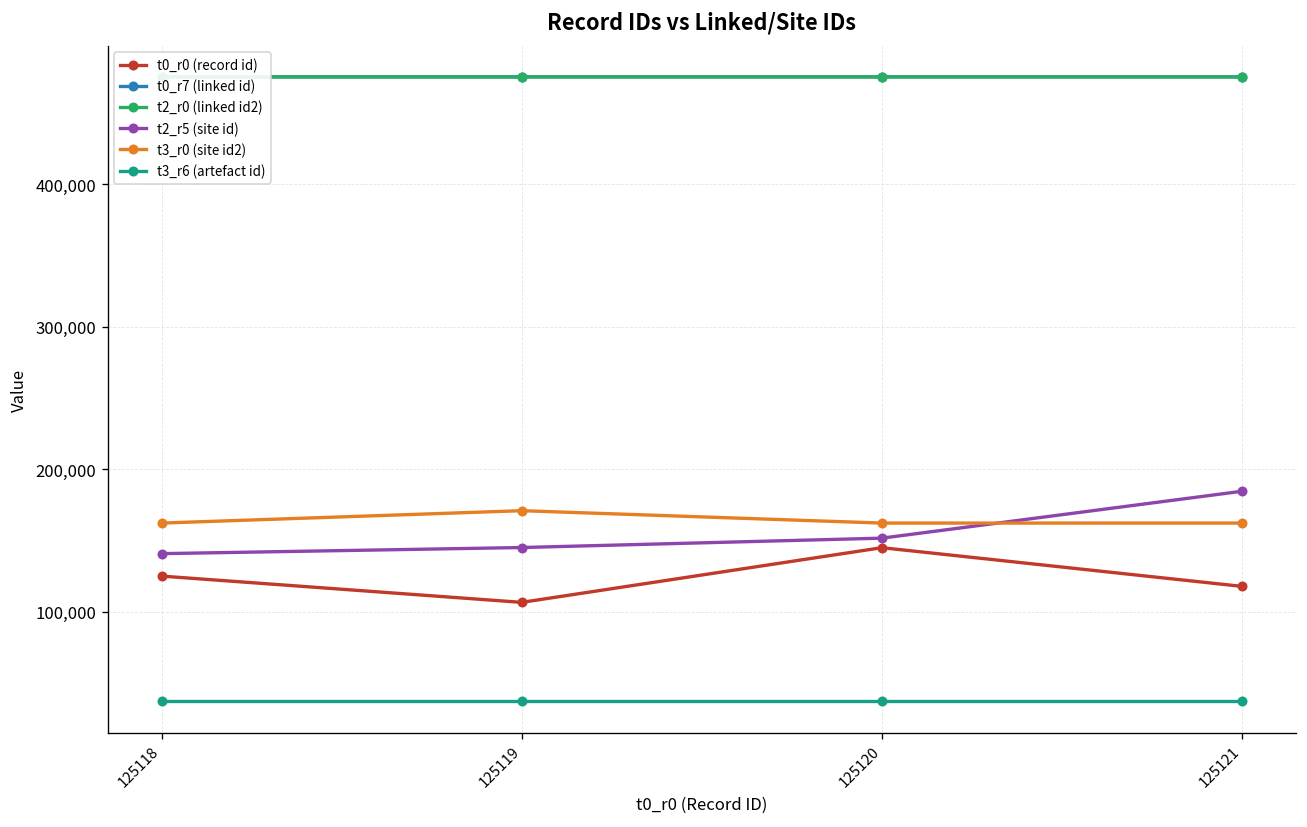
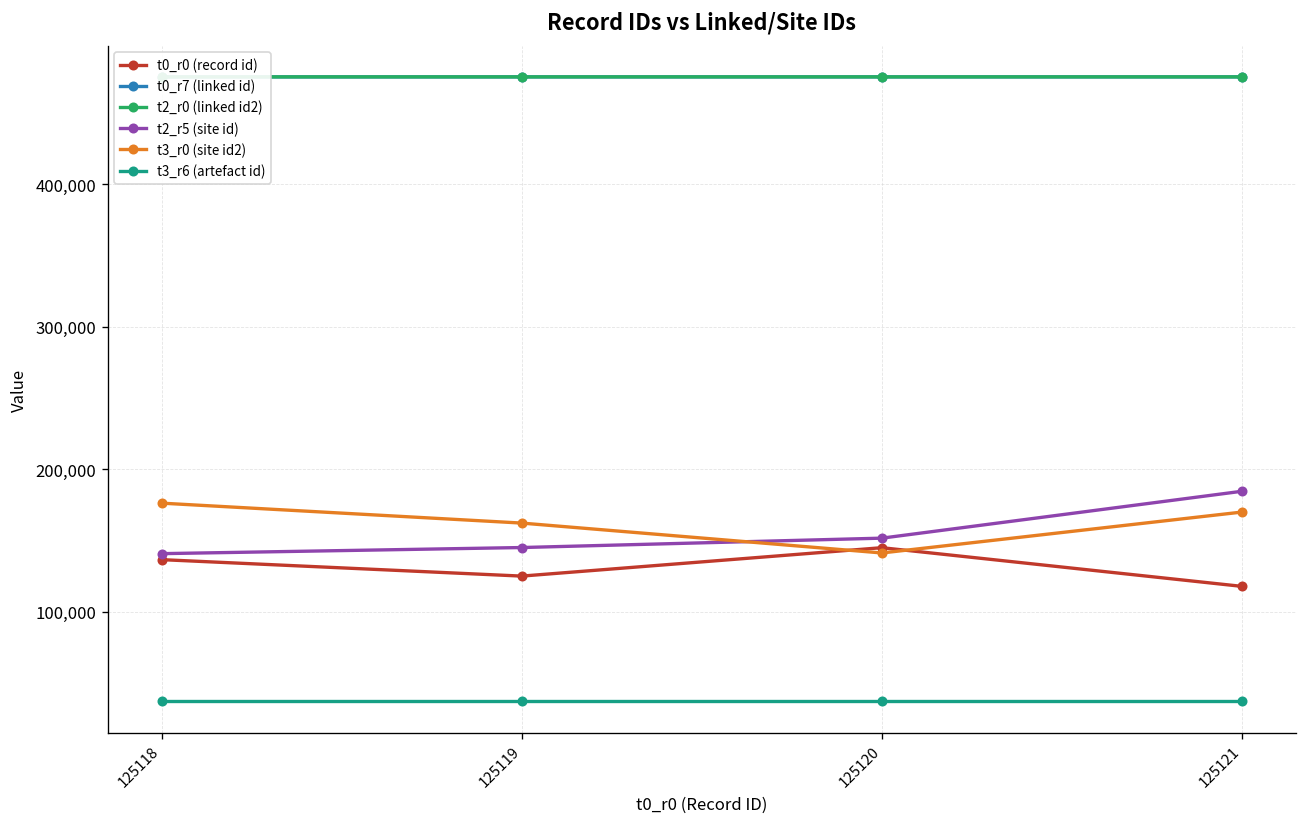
t0_r0 (record id), 125118: 125,000 -> 137,000
t3_r0 (site id2), 125118: 162,000 -> 176,000
t0_r0 (record id), 125119: 107,000 -> 125,000
t3_r0 (site id2), 125119: 171,000 -> 162,000
t3_r0 (site id2), 125120: 162,000 -> 141,000
t3_r0 (site id2), 125121: 162,000 -> 170,000
